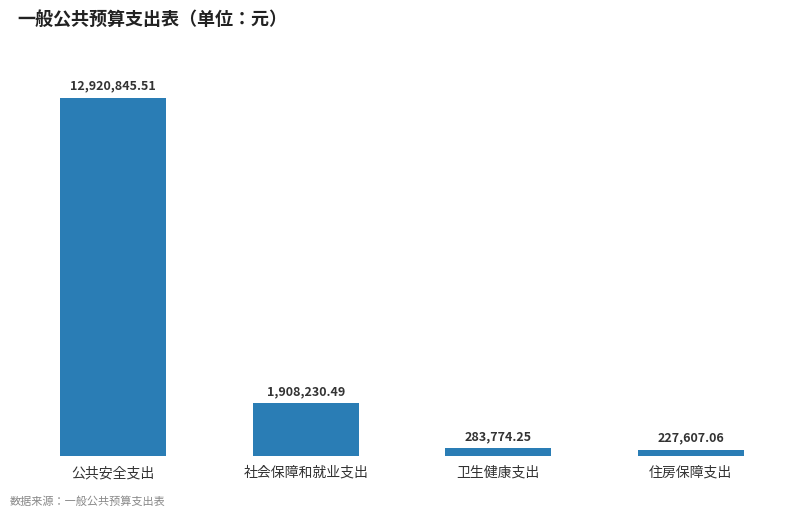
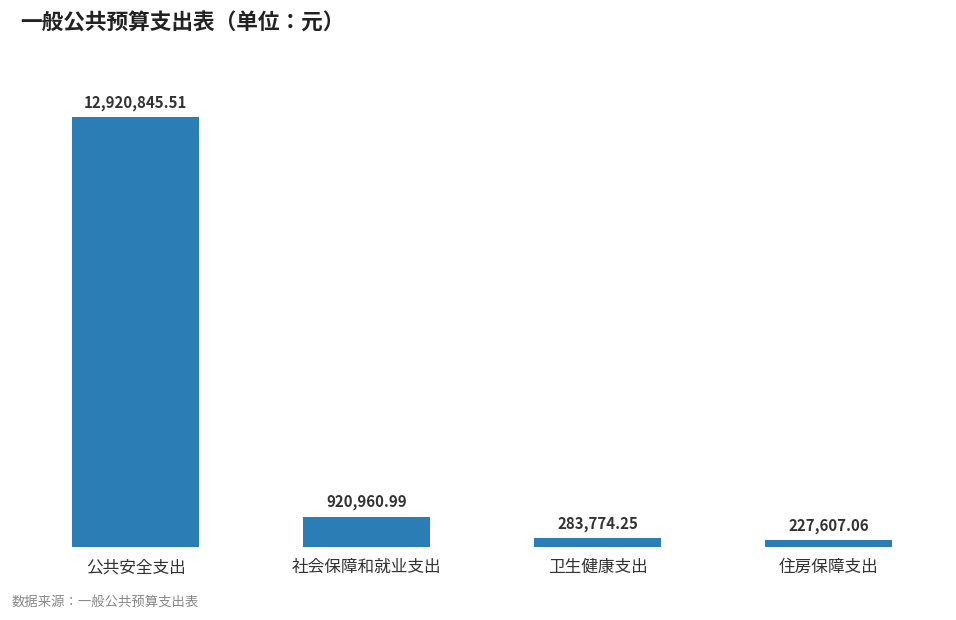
社会保障和就业支出: 1,908,230.49 -> 920,960.99
